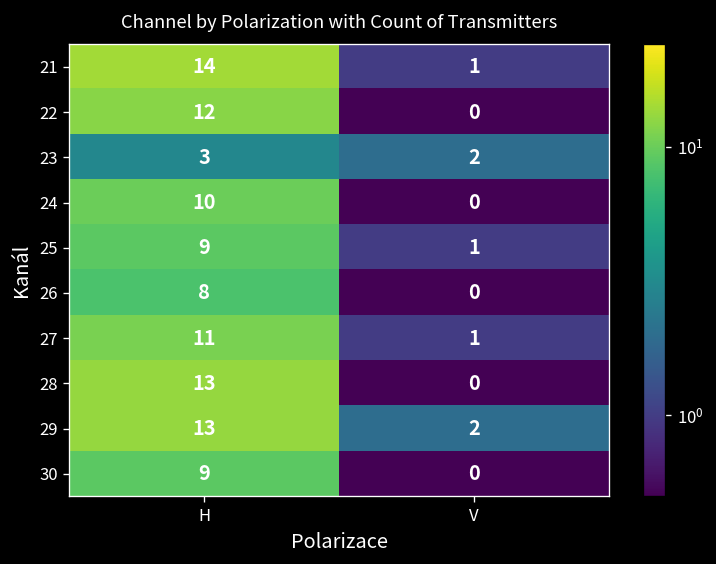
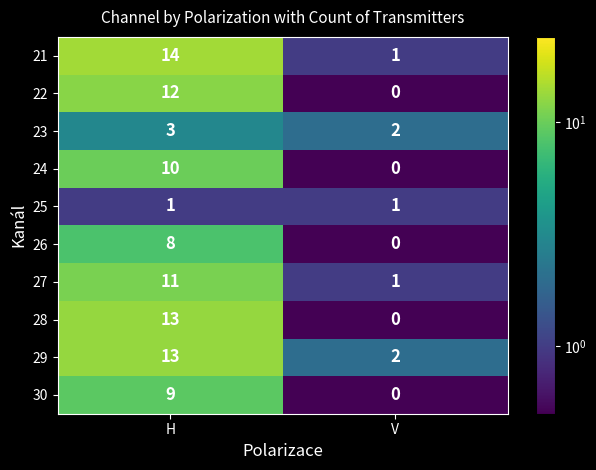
25, H: 9 -> 1
